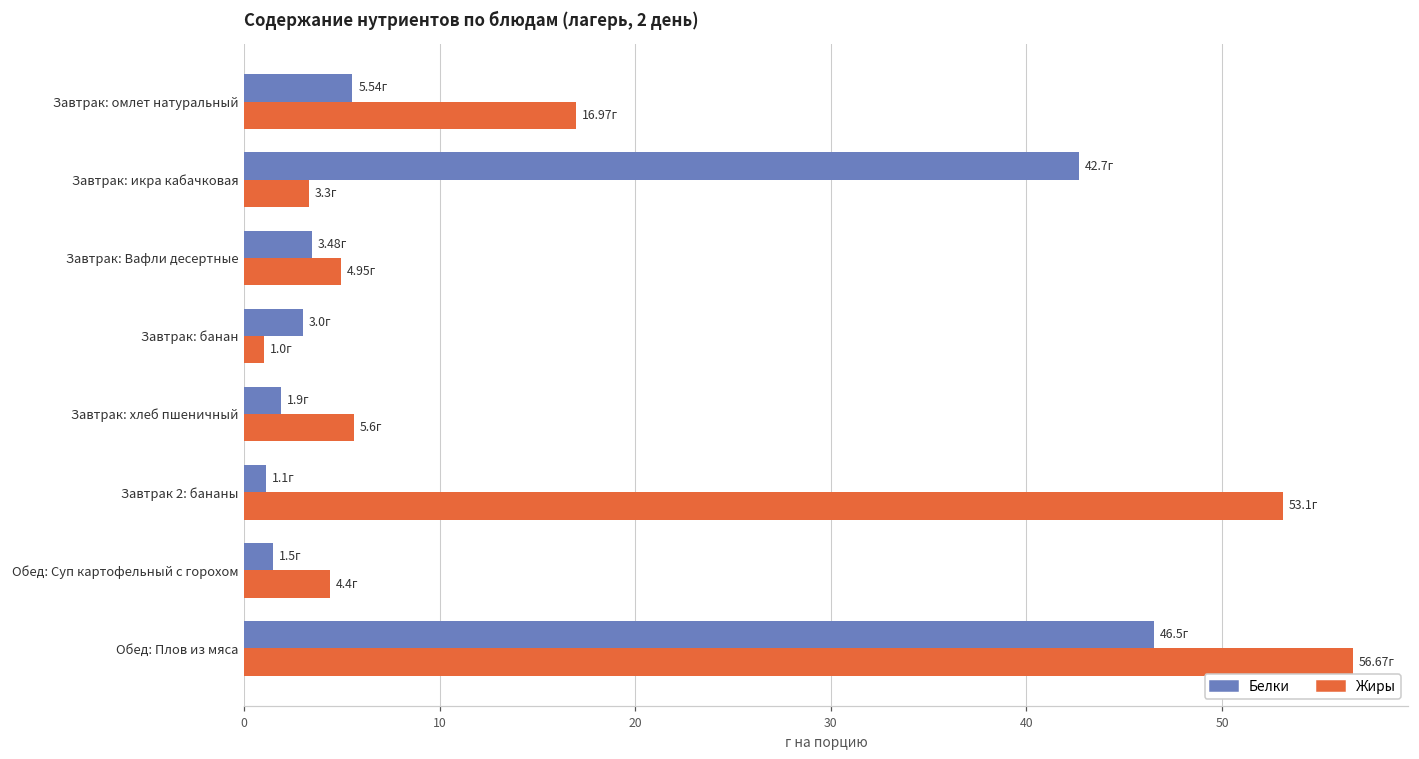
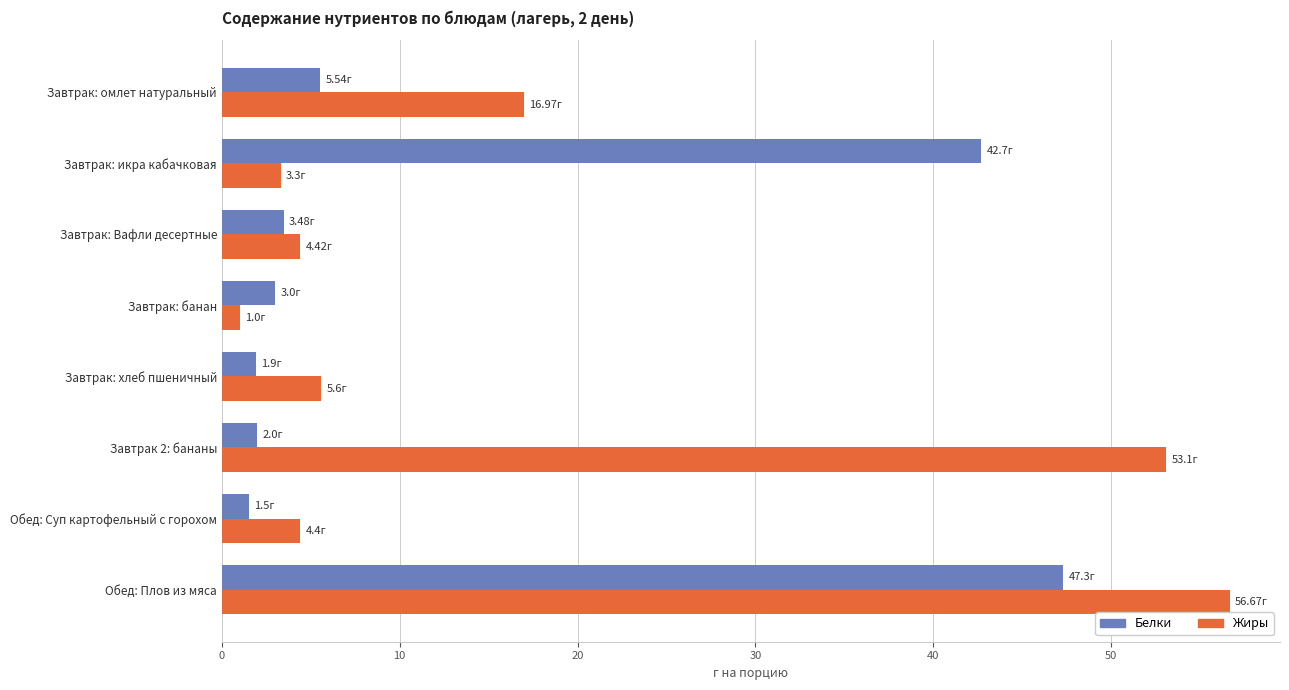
Жиры, Завтрак: Вафли десертные: 4.95г -> 4.42г
Белки, Завтрак 2: бананы: 1.1г -> 2.0г
Белки, Обед: Плов из мяса: 46.5г -> 47.3г
